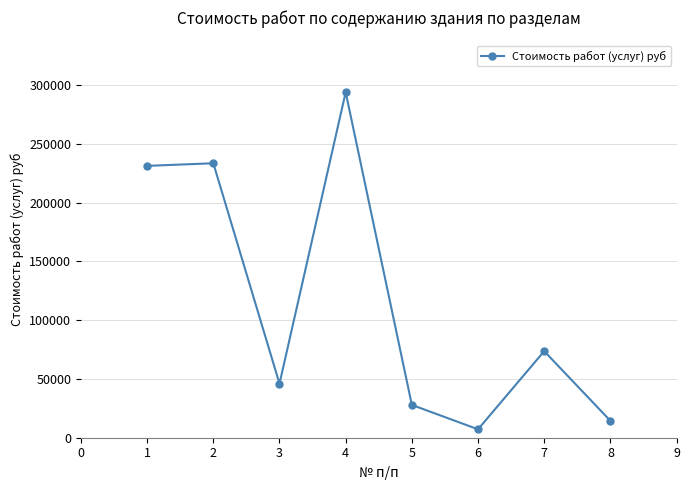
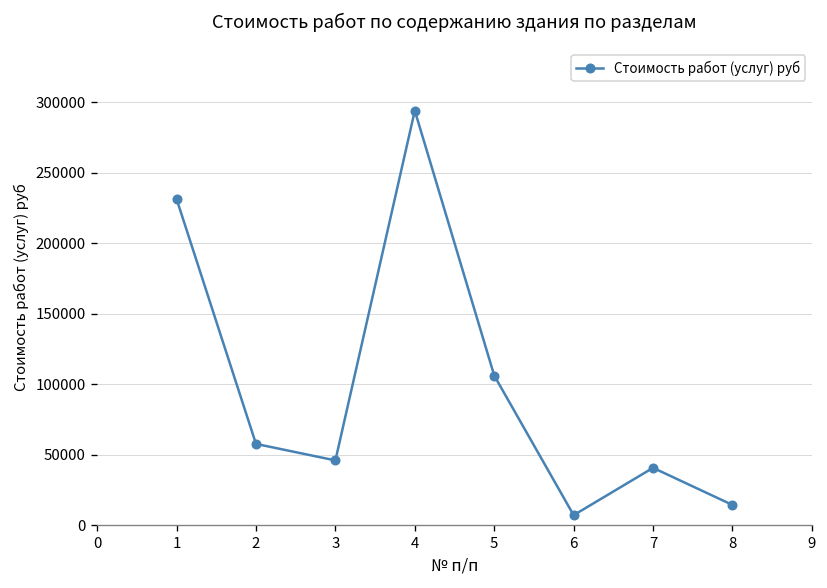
2: 233000 -> 58000
5: 28000 -> 106000
7: 74000 -> 41000
